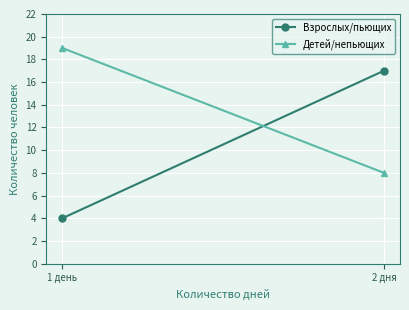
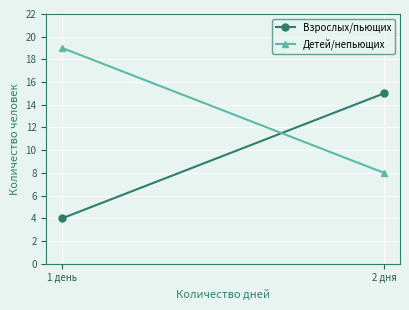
Взрослых/пьющих, 2 дня: 17 -> 15
